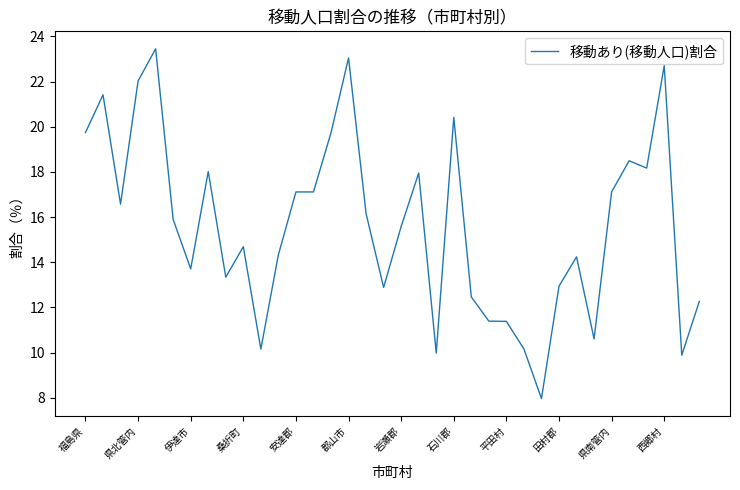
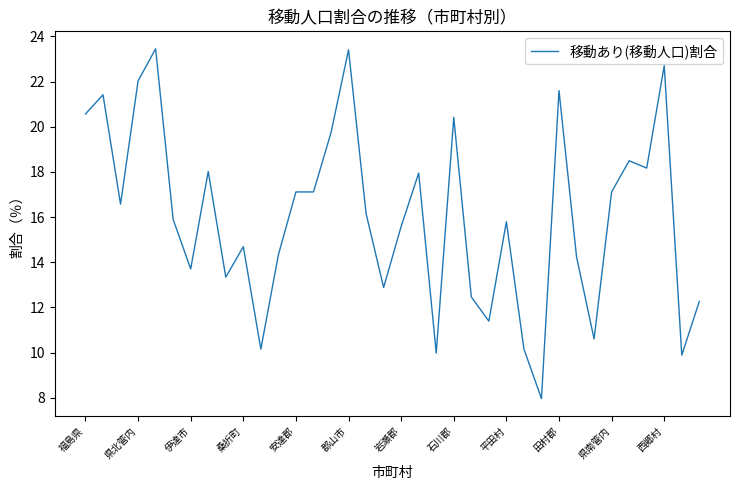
福島県: 19.7 -> 20.6
郡山市: 23.0 -> 23.4
平田村: 11.4 -> 15.8
田村郡: 12.9 -> 21.6
